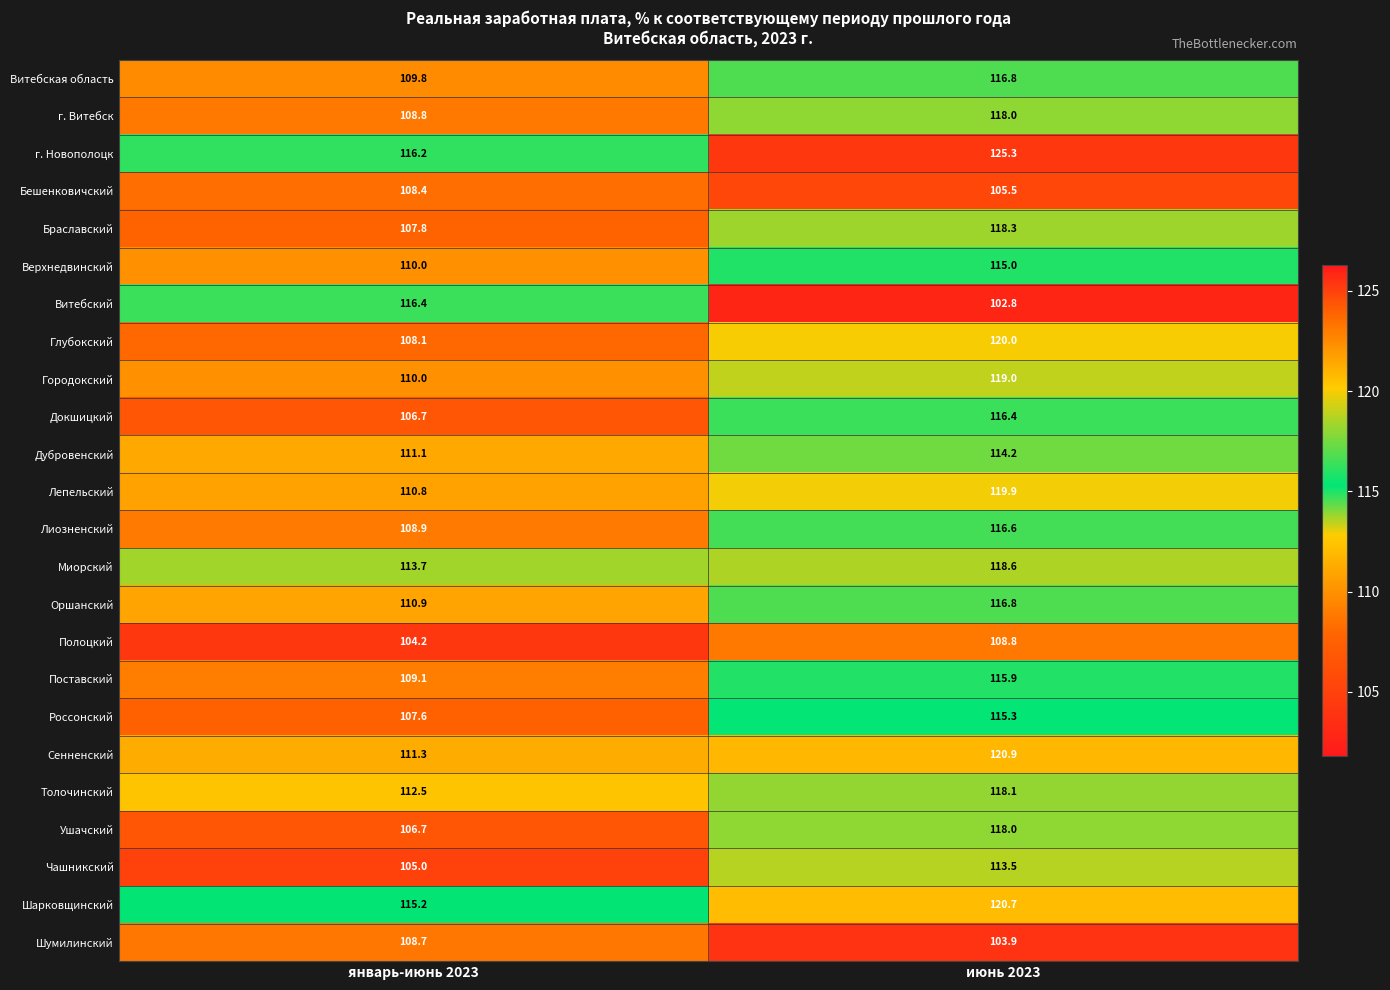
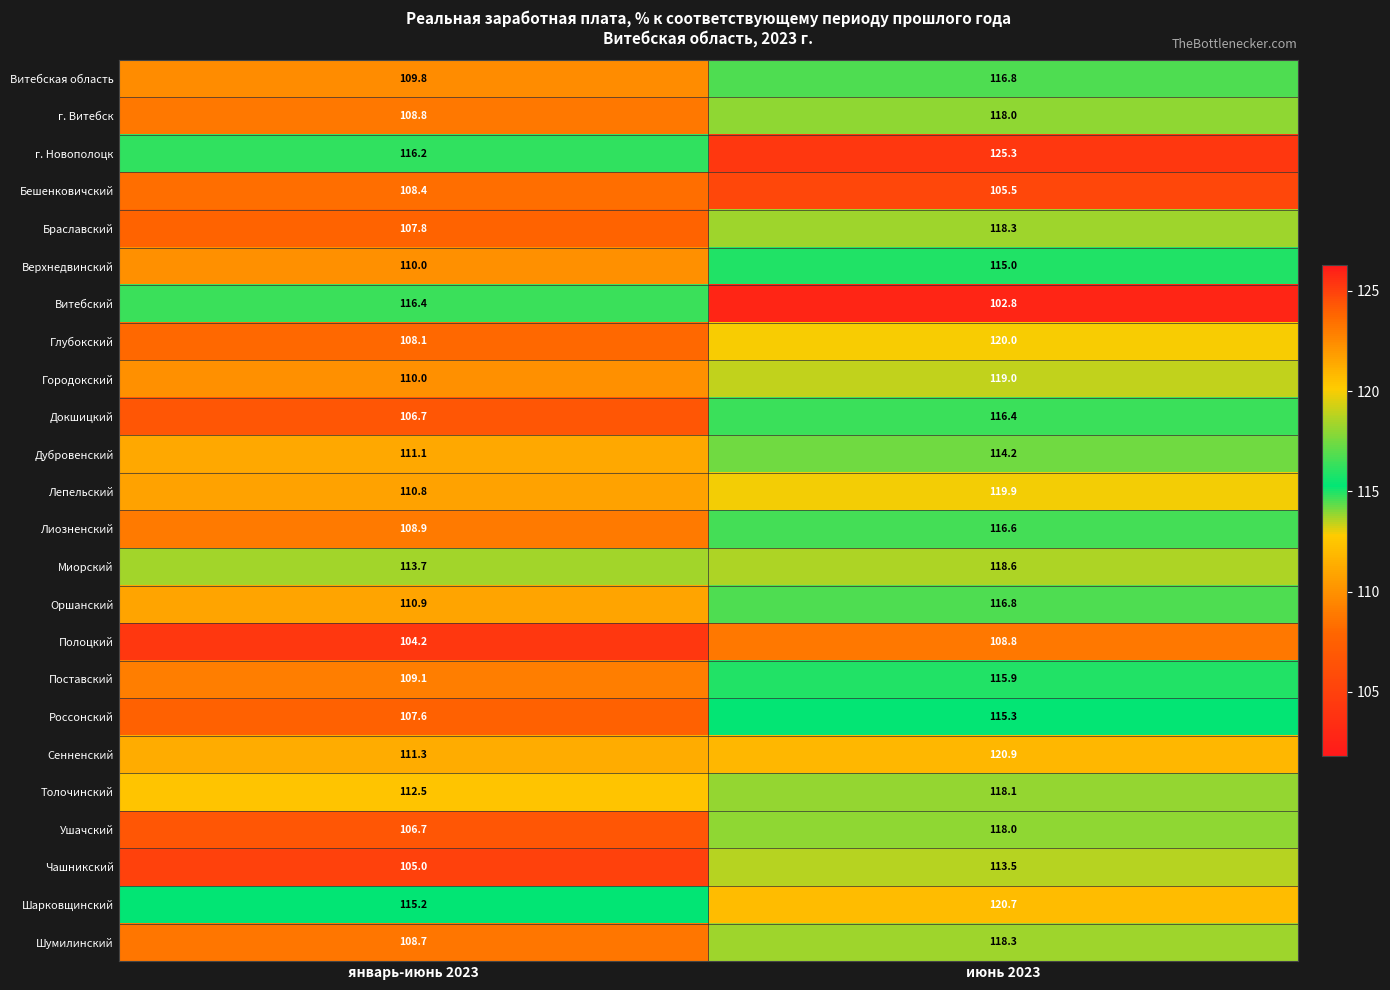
Шумилинский, июнь 2023: 103.9 -> 118.3
